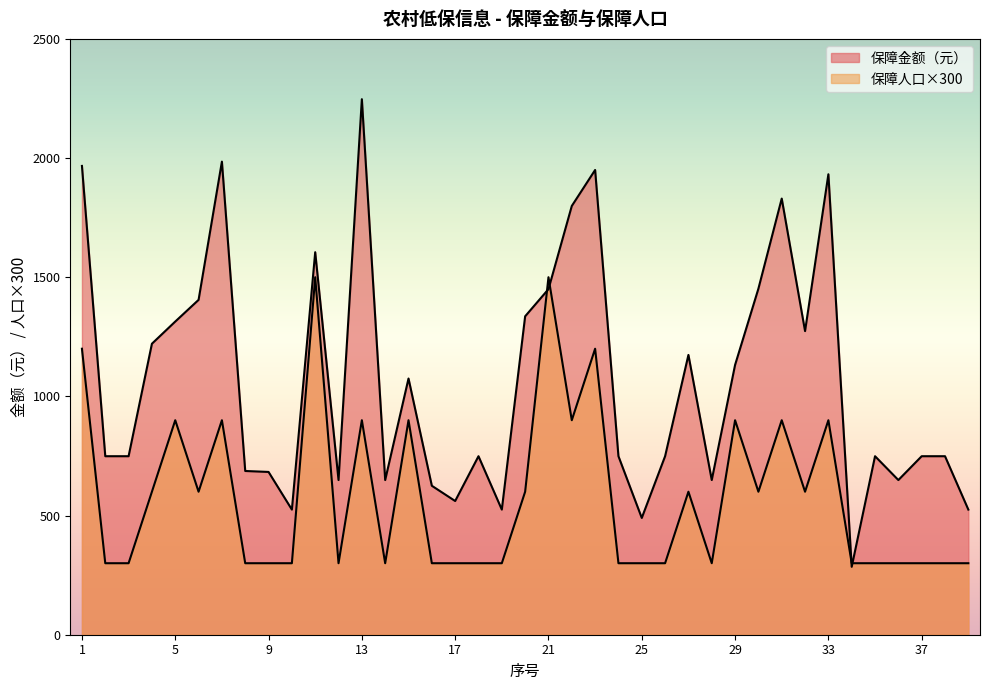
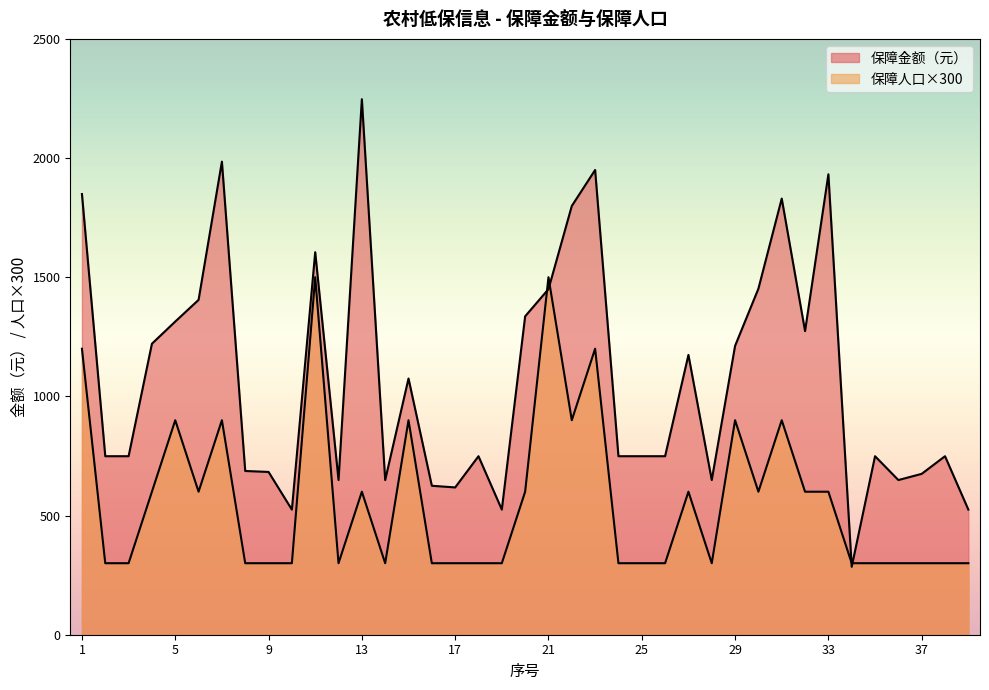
保障金额（元）, 1: 1970 -> 1850
保障人口×300, 13: 900 -> 600
保障金额（元）, 17: 560 -> 620
保障金额（元）, 25: 490 -> 750
保障金额（元）, 29: 1130 -> 1210
保障人口×300, 33: 900 -> 600
保障金额（元）, 37: 750 -> 680
